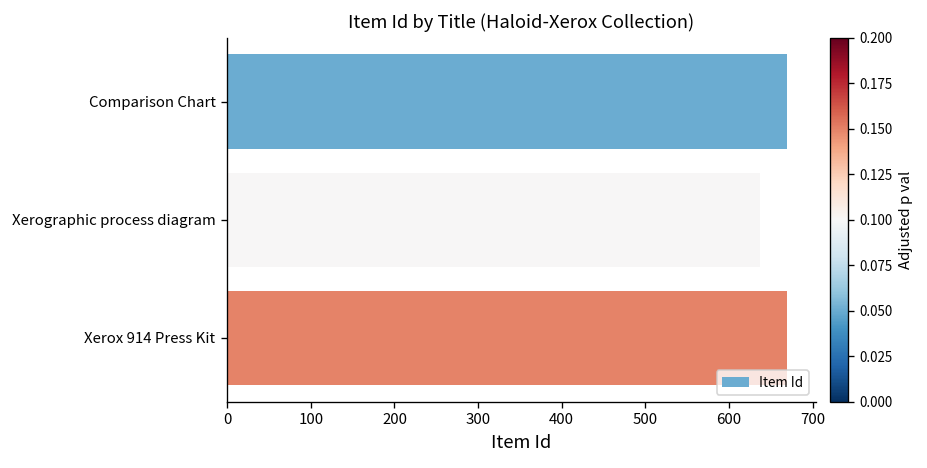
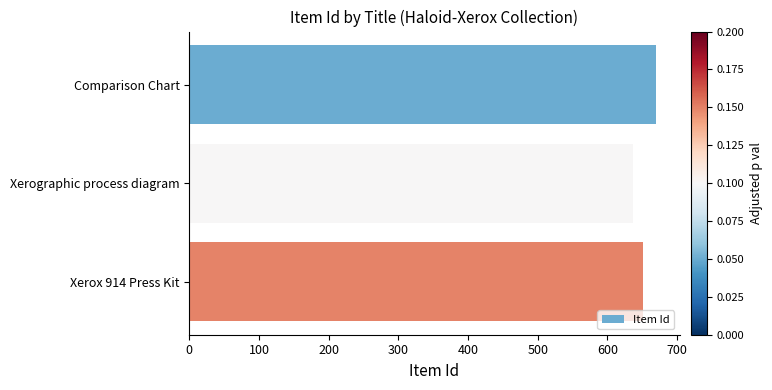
Xerox 914 Press Kit: 670 -> 650
